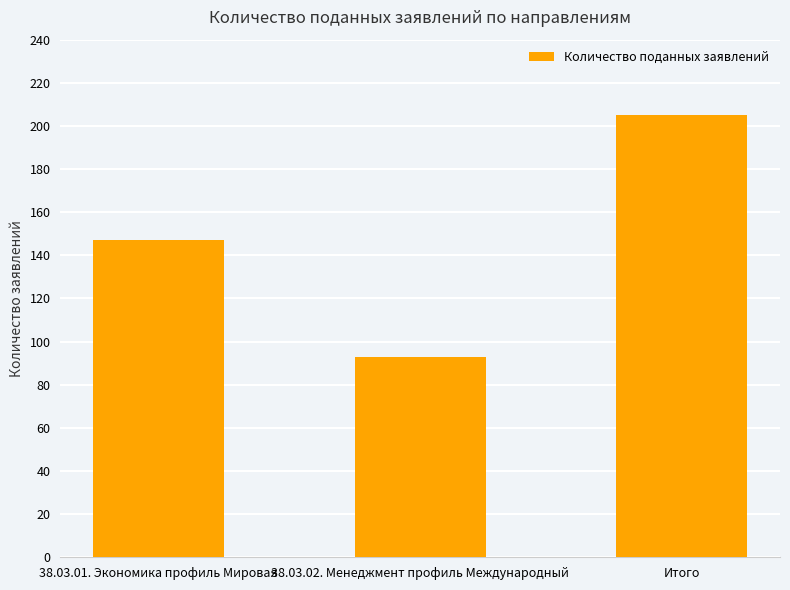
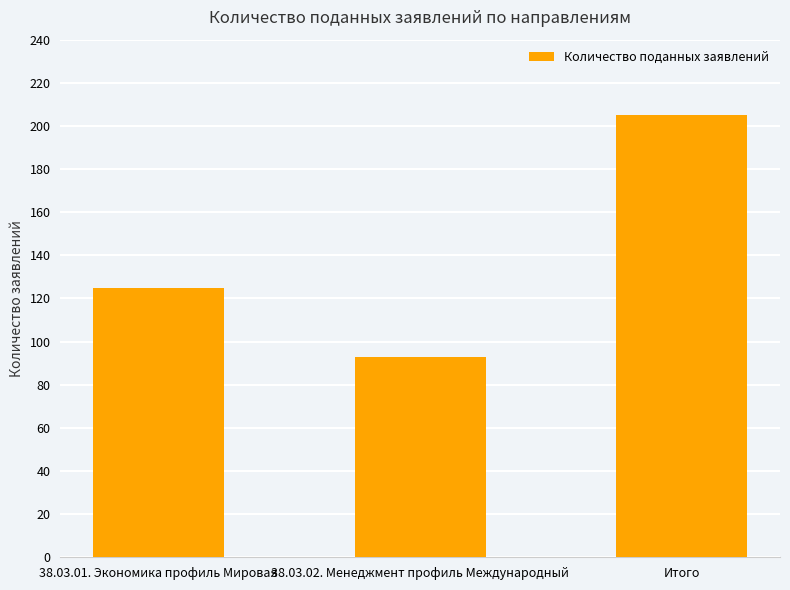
38.03.01. Экономика профиль Мировая: 147 -> 125
